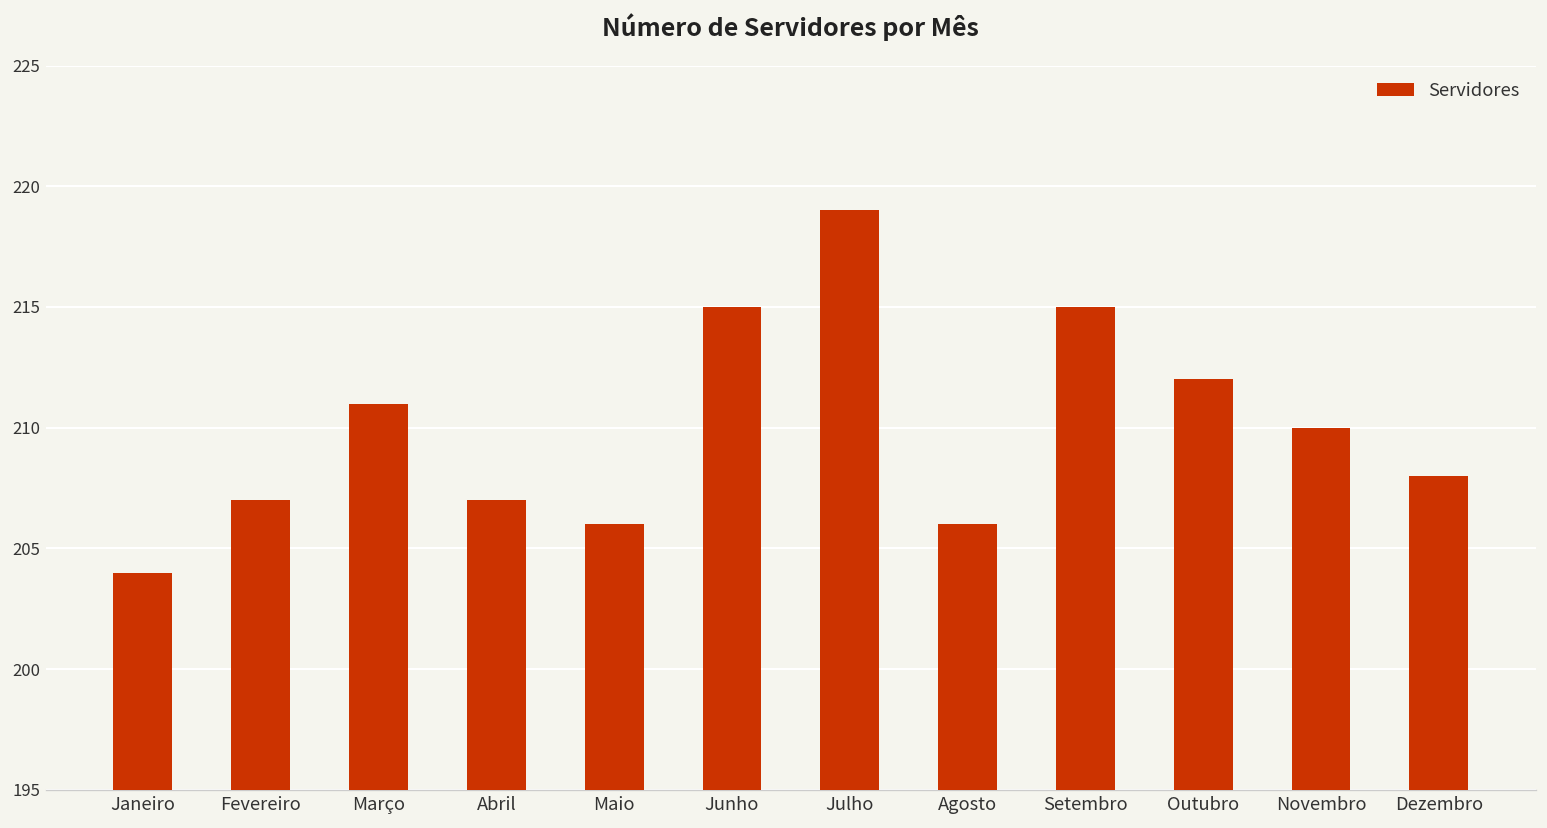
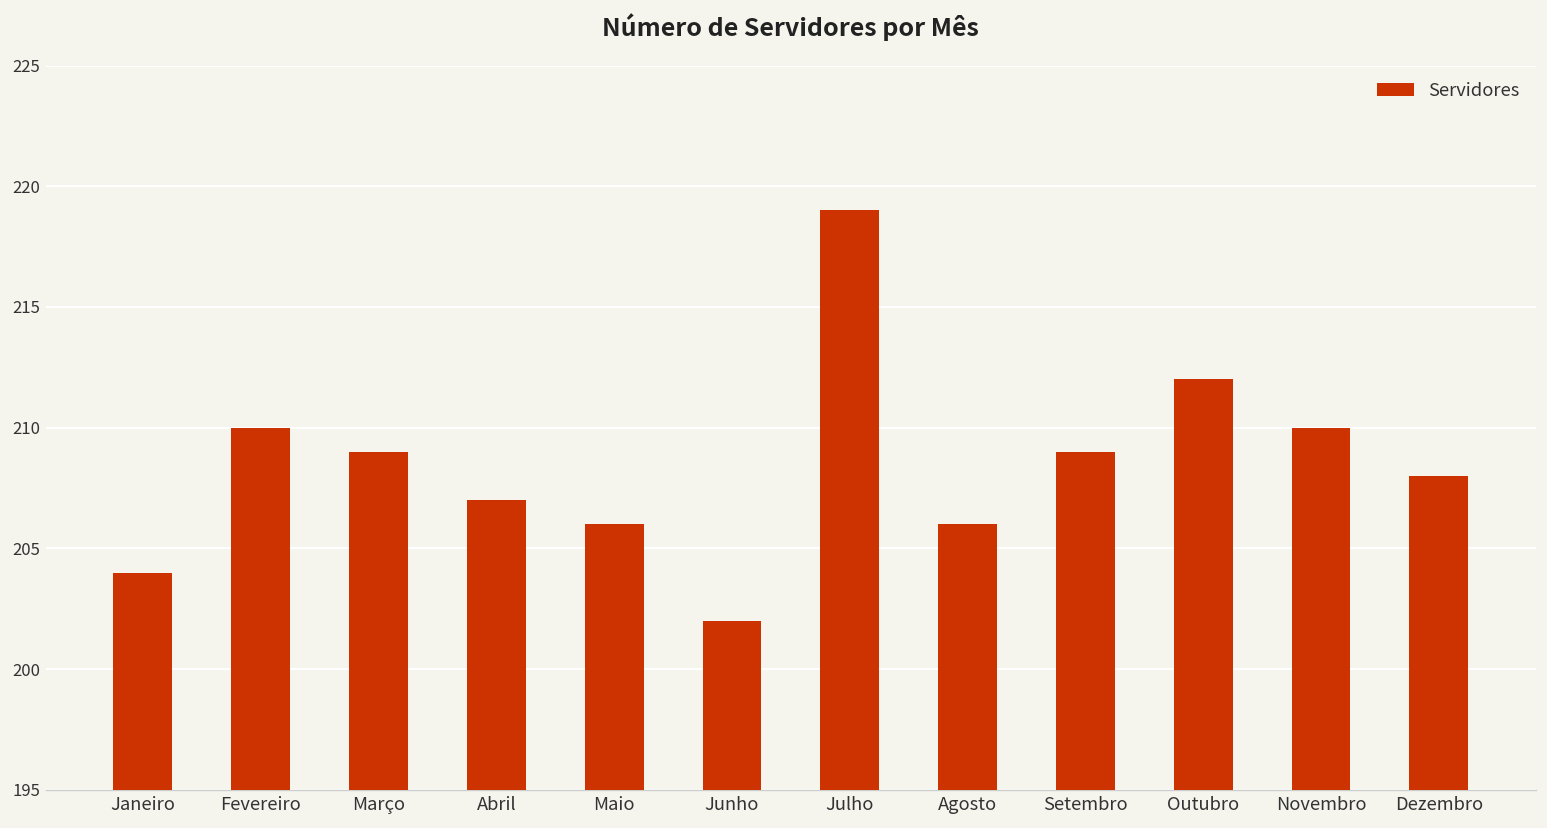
Fevereiro: 207 -> 210
Março: 211 -> 209
Junho: 215 -> 202
Setembro: 215 -> 209
